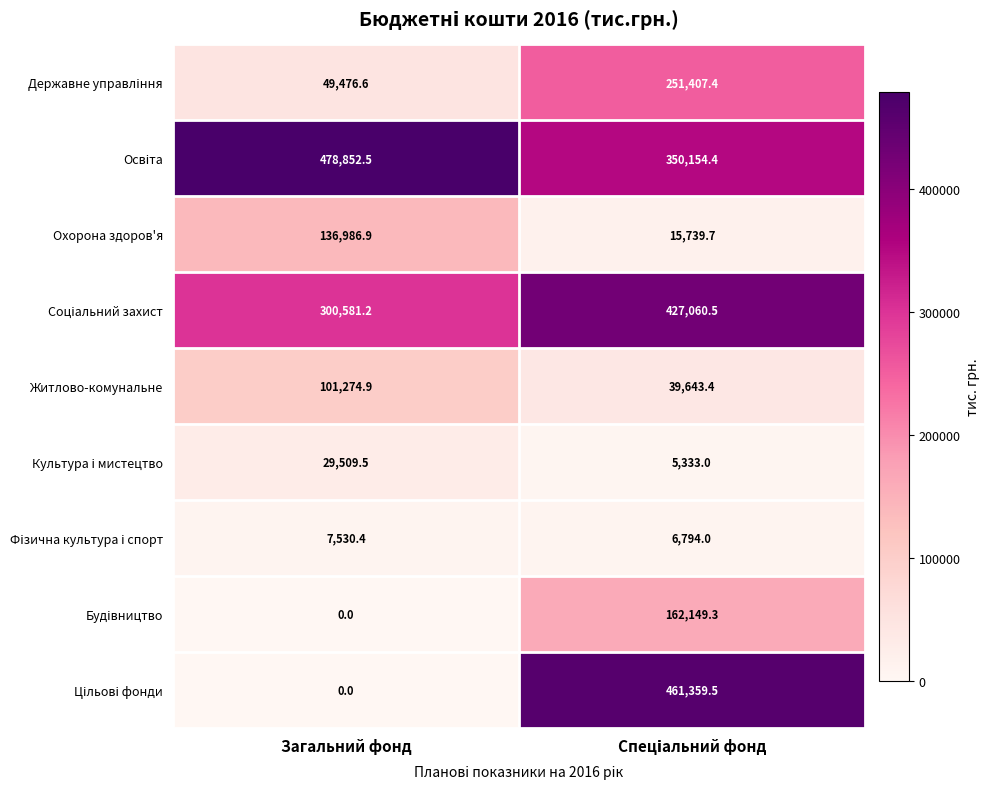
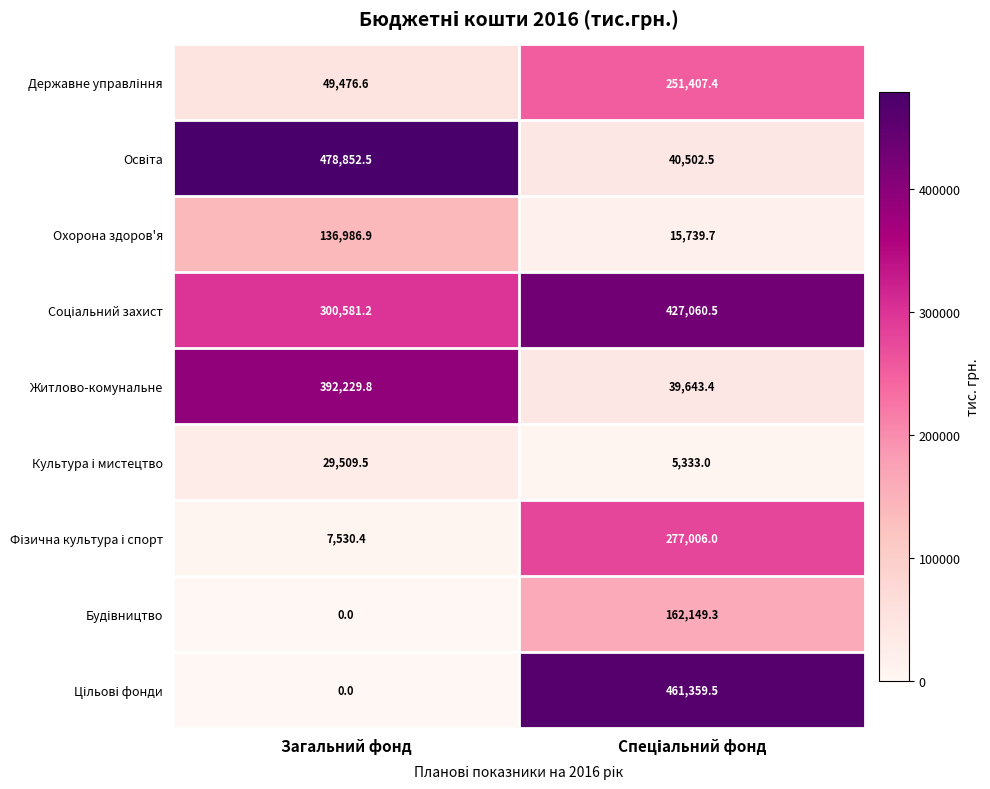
Освіта, Спеціальний фонд: 350,154.4 -> 40,502.5
Житлово-комунальне, Загальний фонд: 101,274.9 -> 392,229.8
Фізична культура і спорт, Спеціальний фонд: 6,794.0 -> 277,006.0
